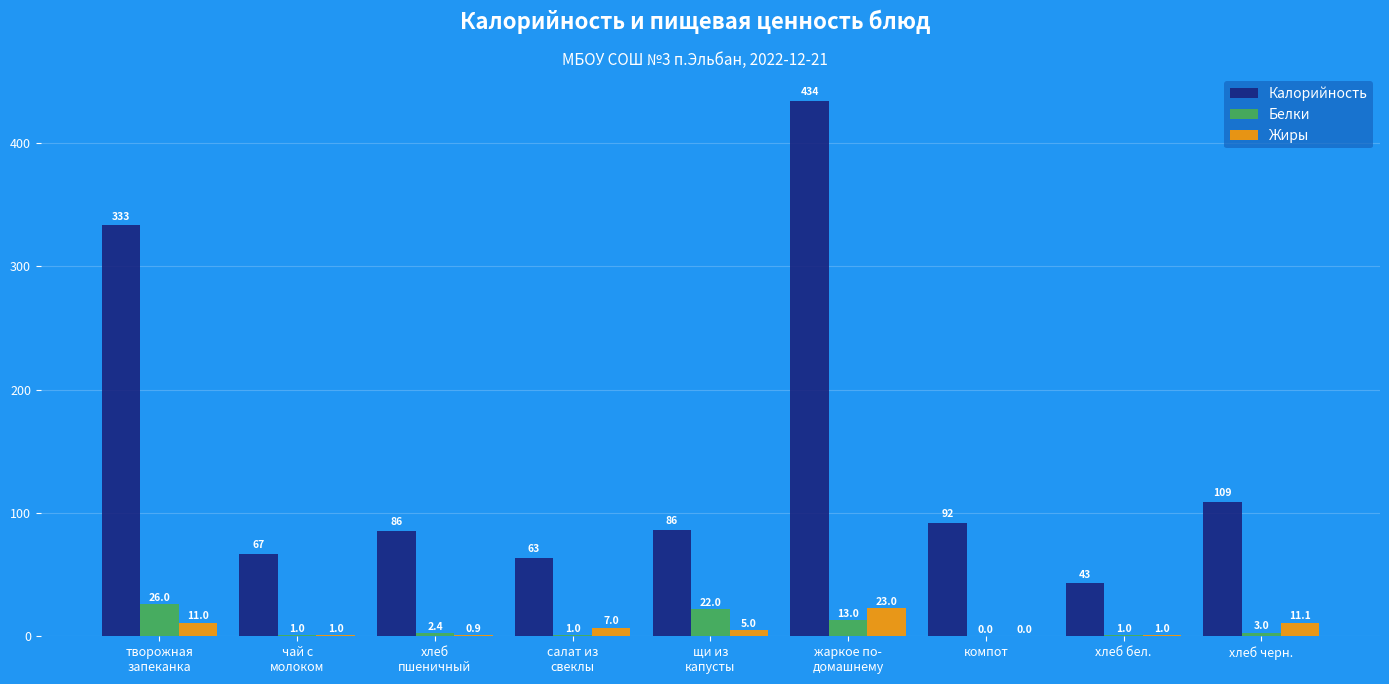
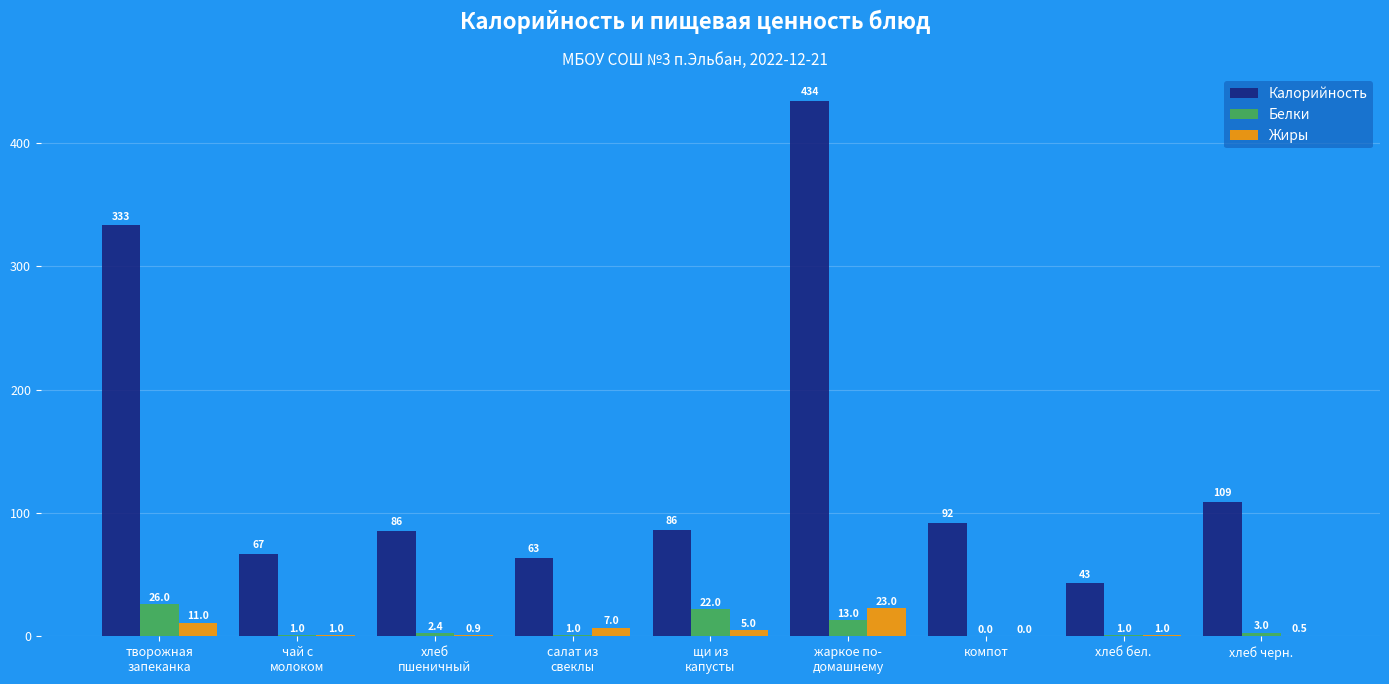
Жиры, хлеб черн.: 11.1 -> 0.5
